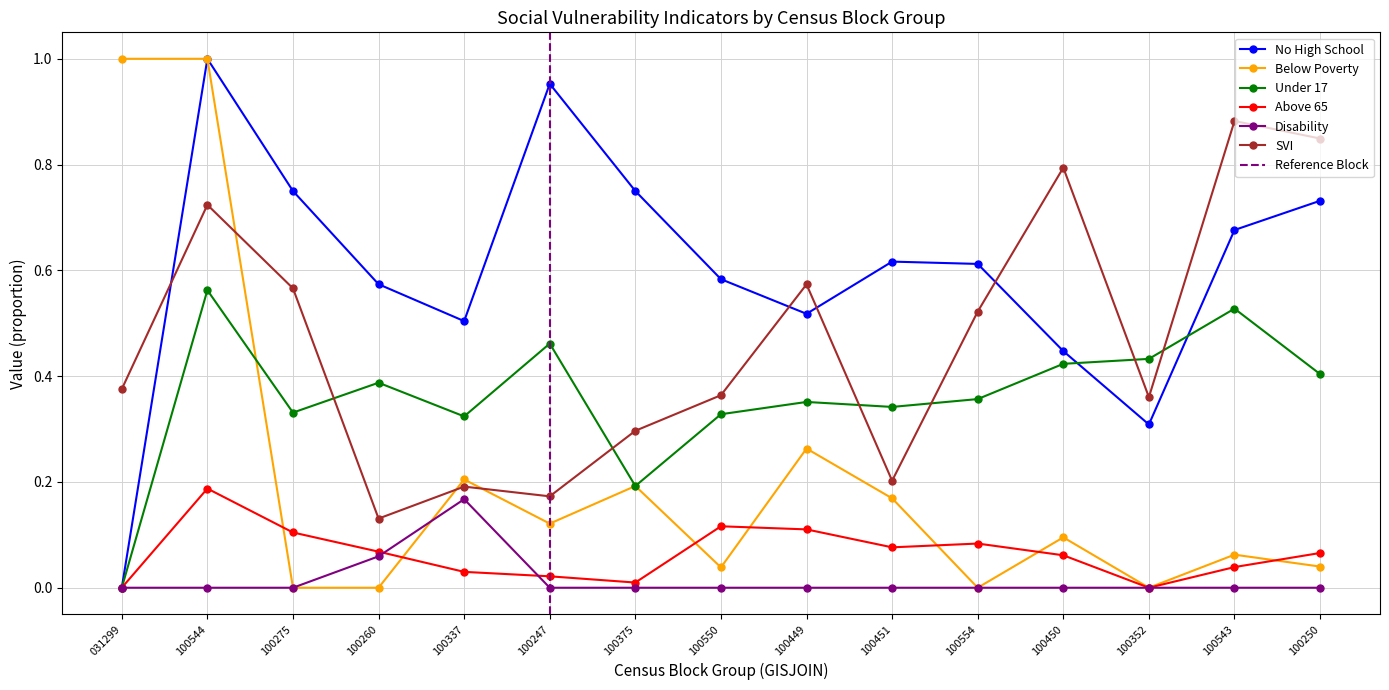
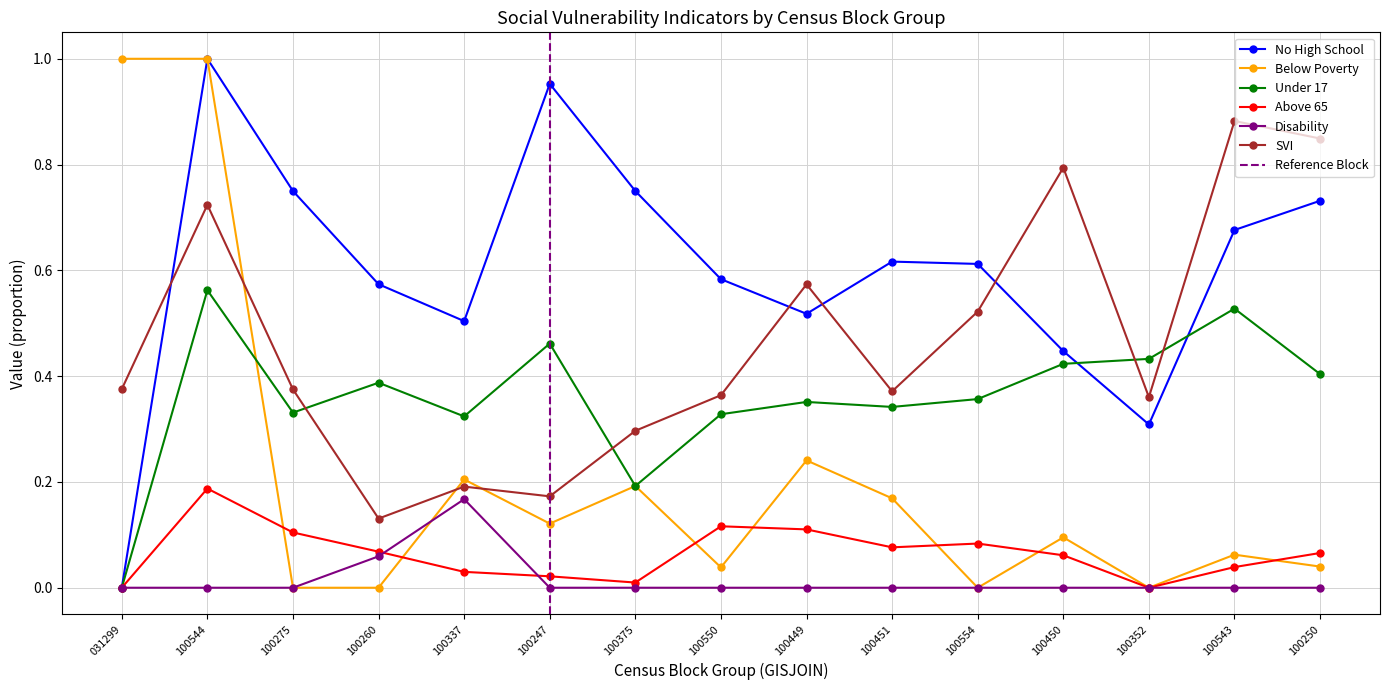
SVI, 100275: 0.57 -> 0.38
Below Poverty, 100449: 0.26 -> 0.24
SVI, 100451: 0.20 -> 0.37
